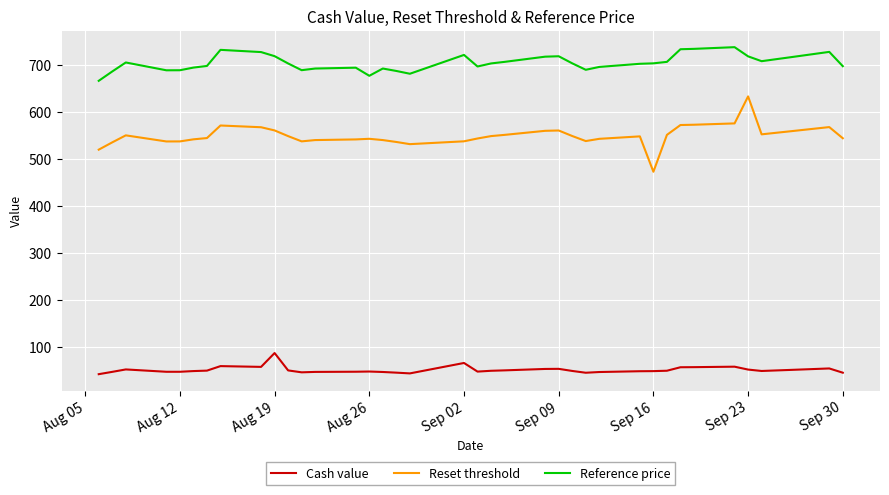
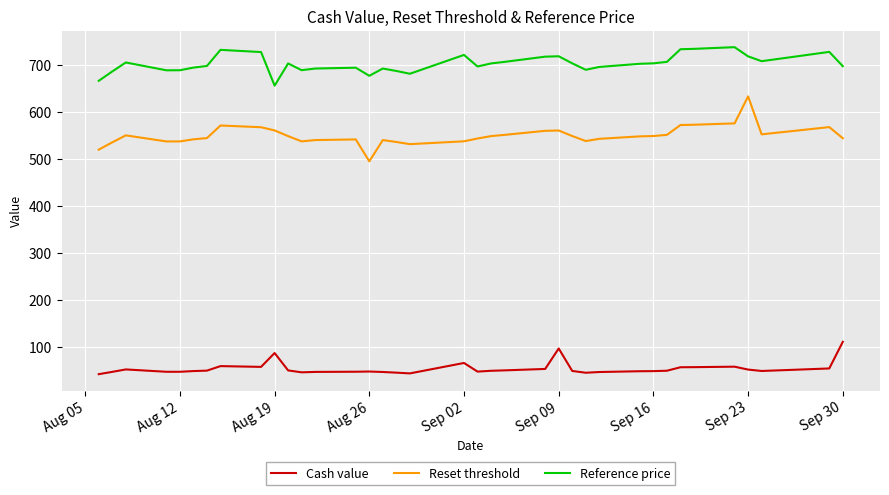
Reference price, Aug 19: 720 -> 660
Reset threshold, Aug 26: 540 -> 500
Cash value, Sep 09: 50 -> 100
Reset threshold, Sep 16: 470 -> 550
Cash value, Sep 30: 40 -> 110
